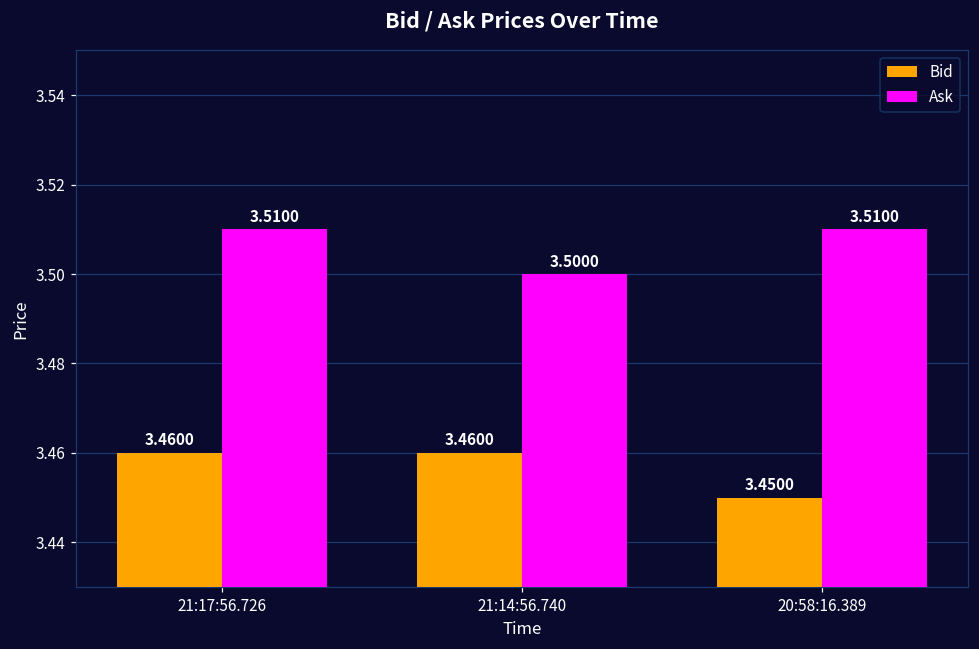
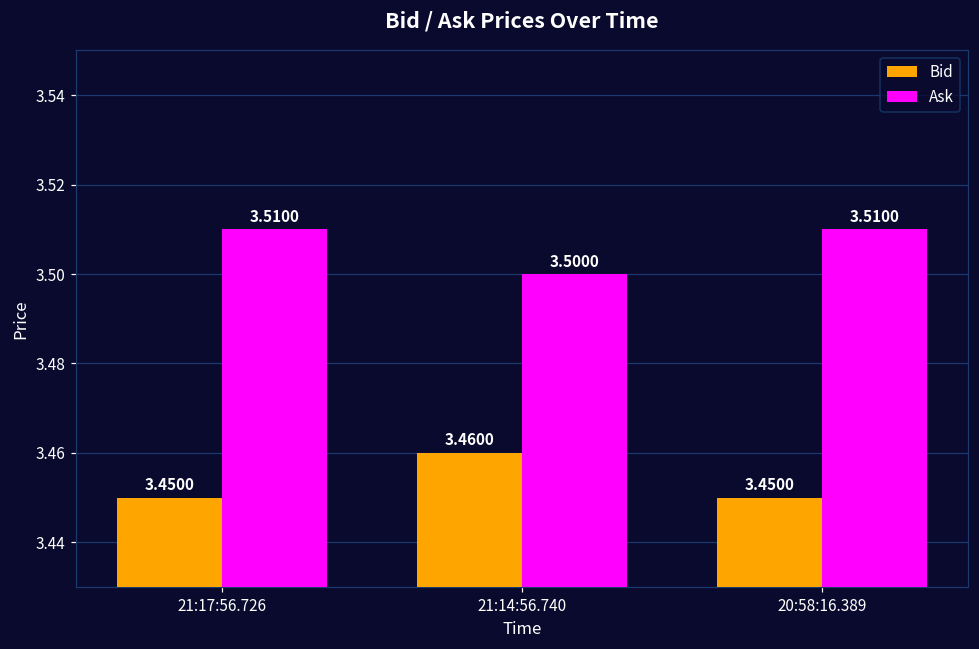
Bid, 21:17:56.726: 3.4600 -> 3.4500
